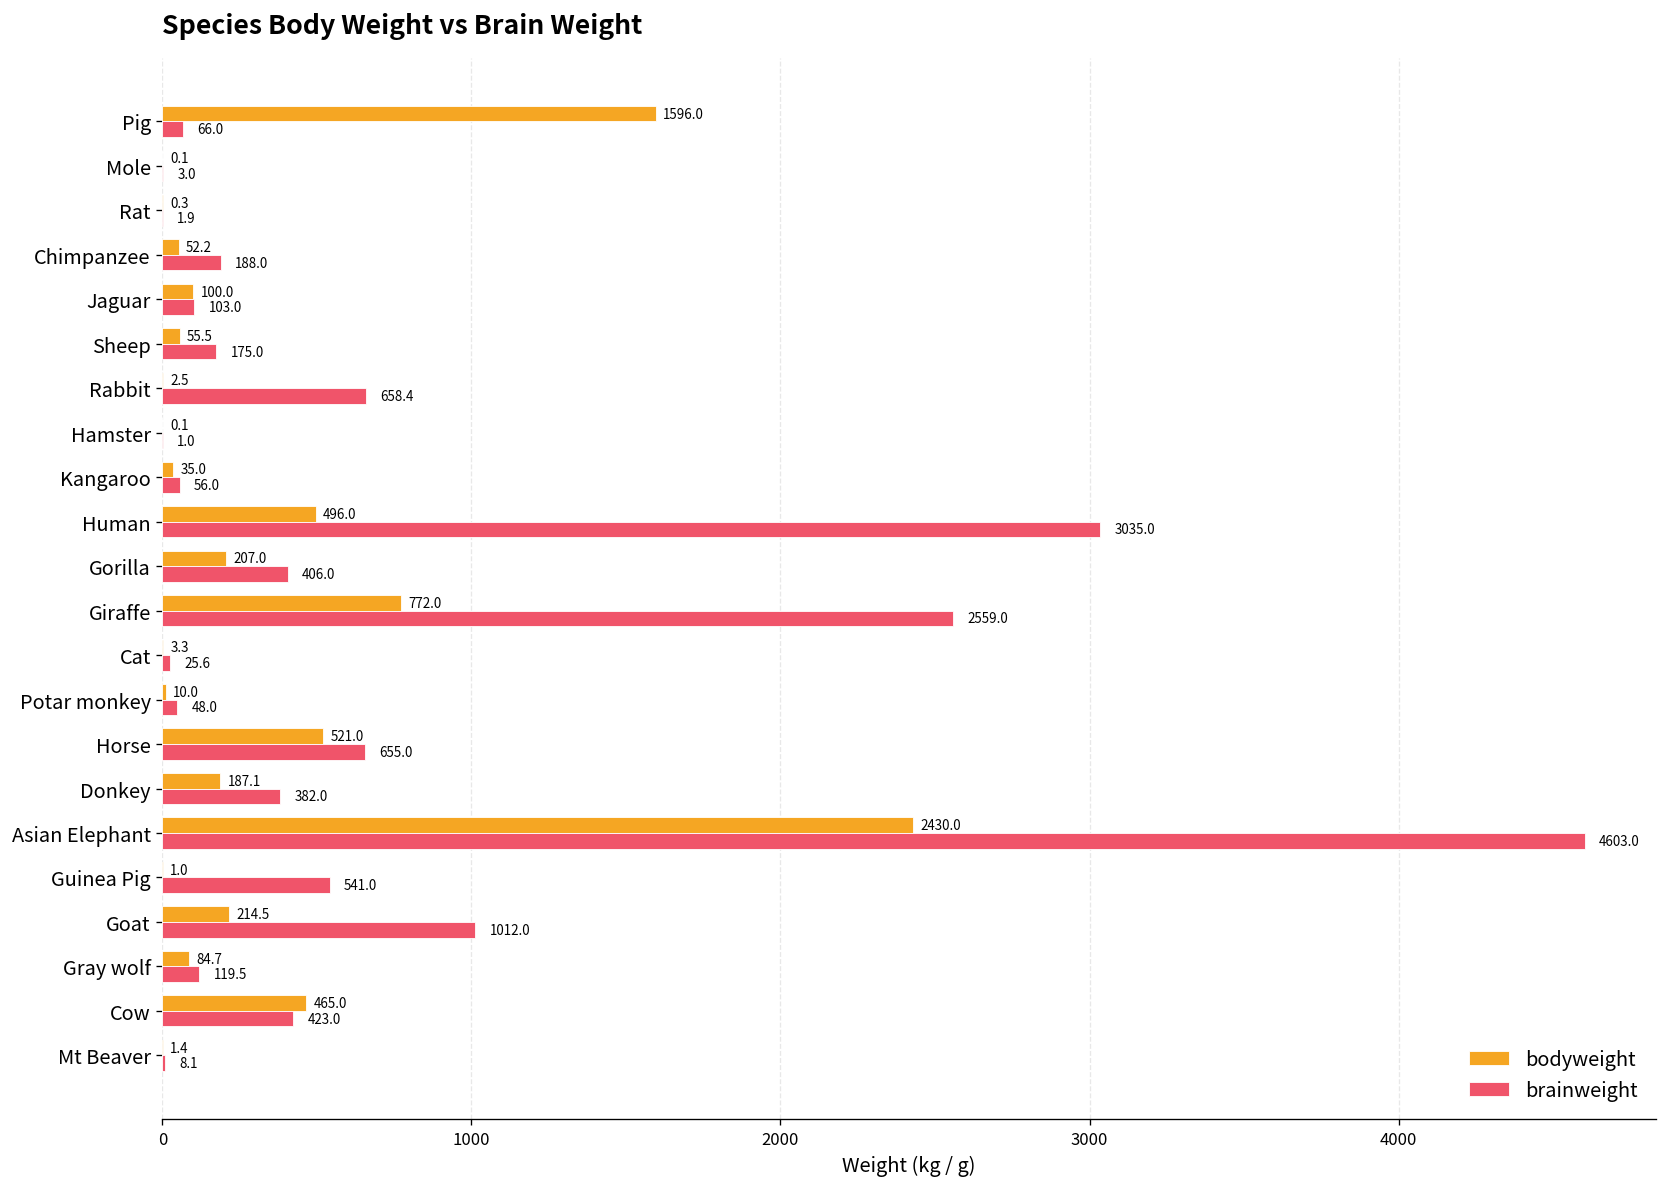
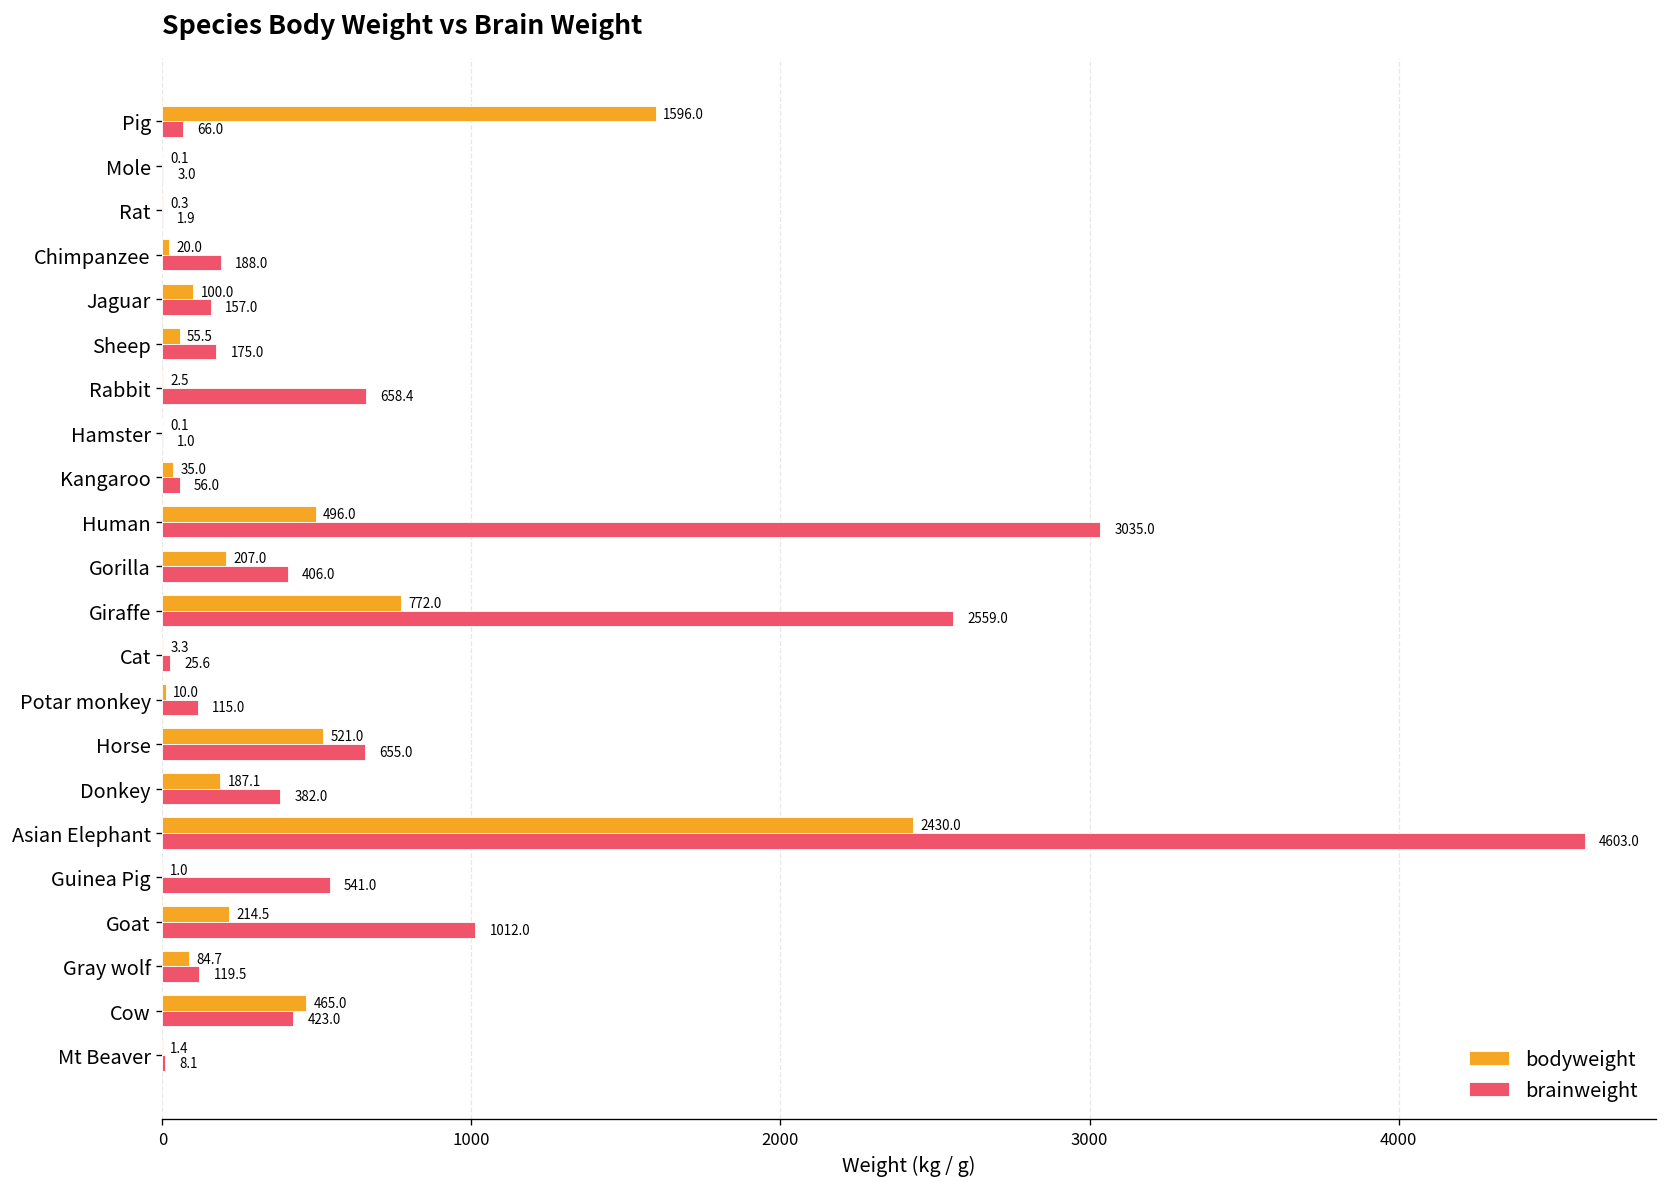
bodyweight, Chimpanzee: 52.2 -> 20.0
brainweight, Jaguar: 103.0 -> 157.0
brainweight, Potar monkey: 48.0 -> 115.0
